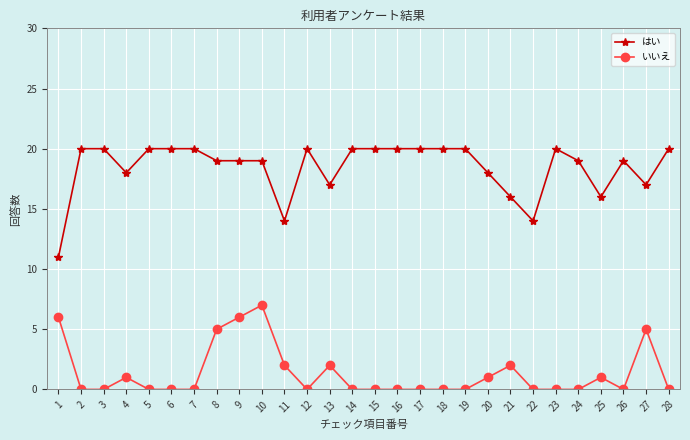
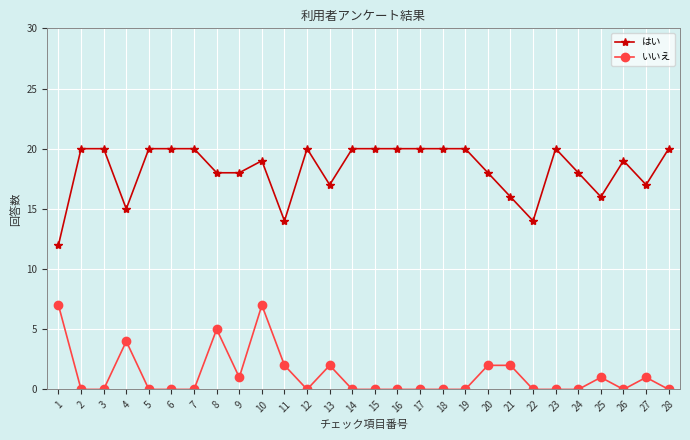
はい, 1: 11 -> 12
いいえ, 1: 6 -> 7
はい, 4: 18 -> 15
いいえ, 4: 1 -> 4
はい, 8: 19 -> 18
はい, 9: 19 -> 18
いいえ, 9: 6 -> 1
いいえ, 20: 1 -> 2
はい, 24: 19 -> 18
いいえ, 27: 5 -> 1
